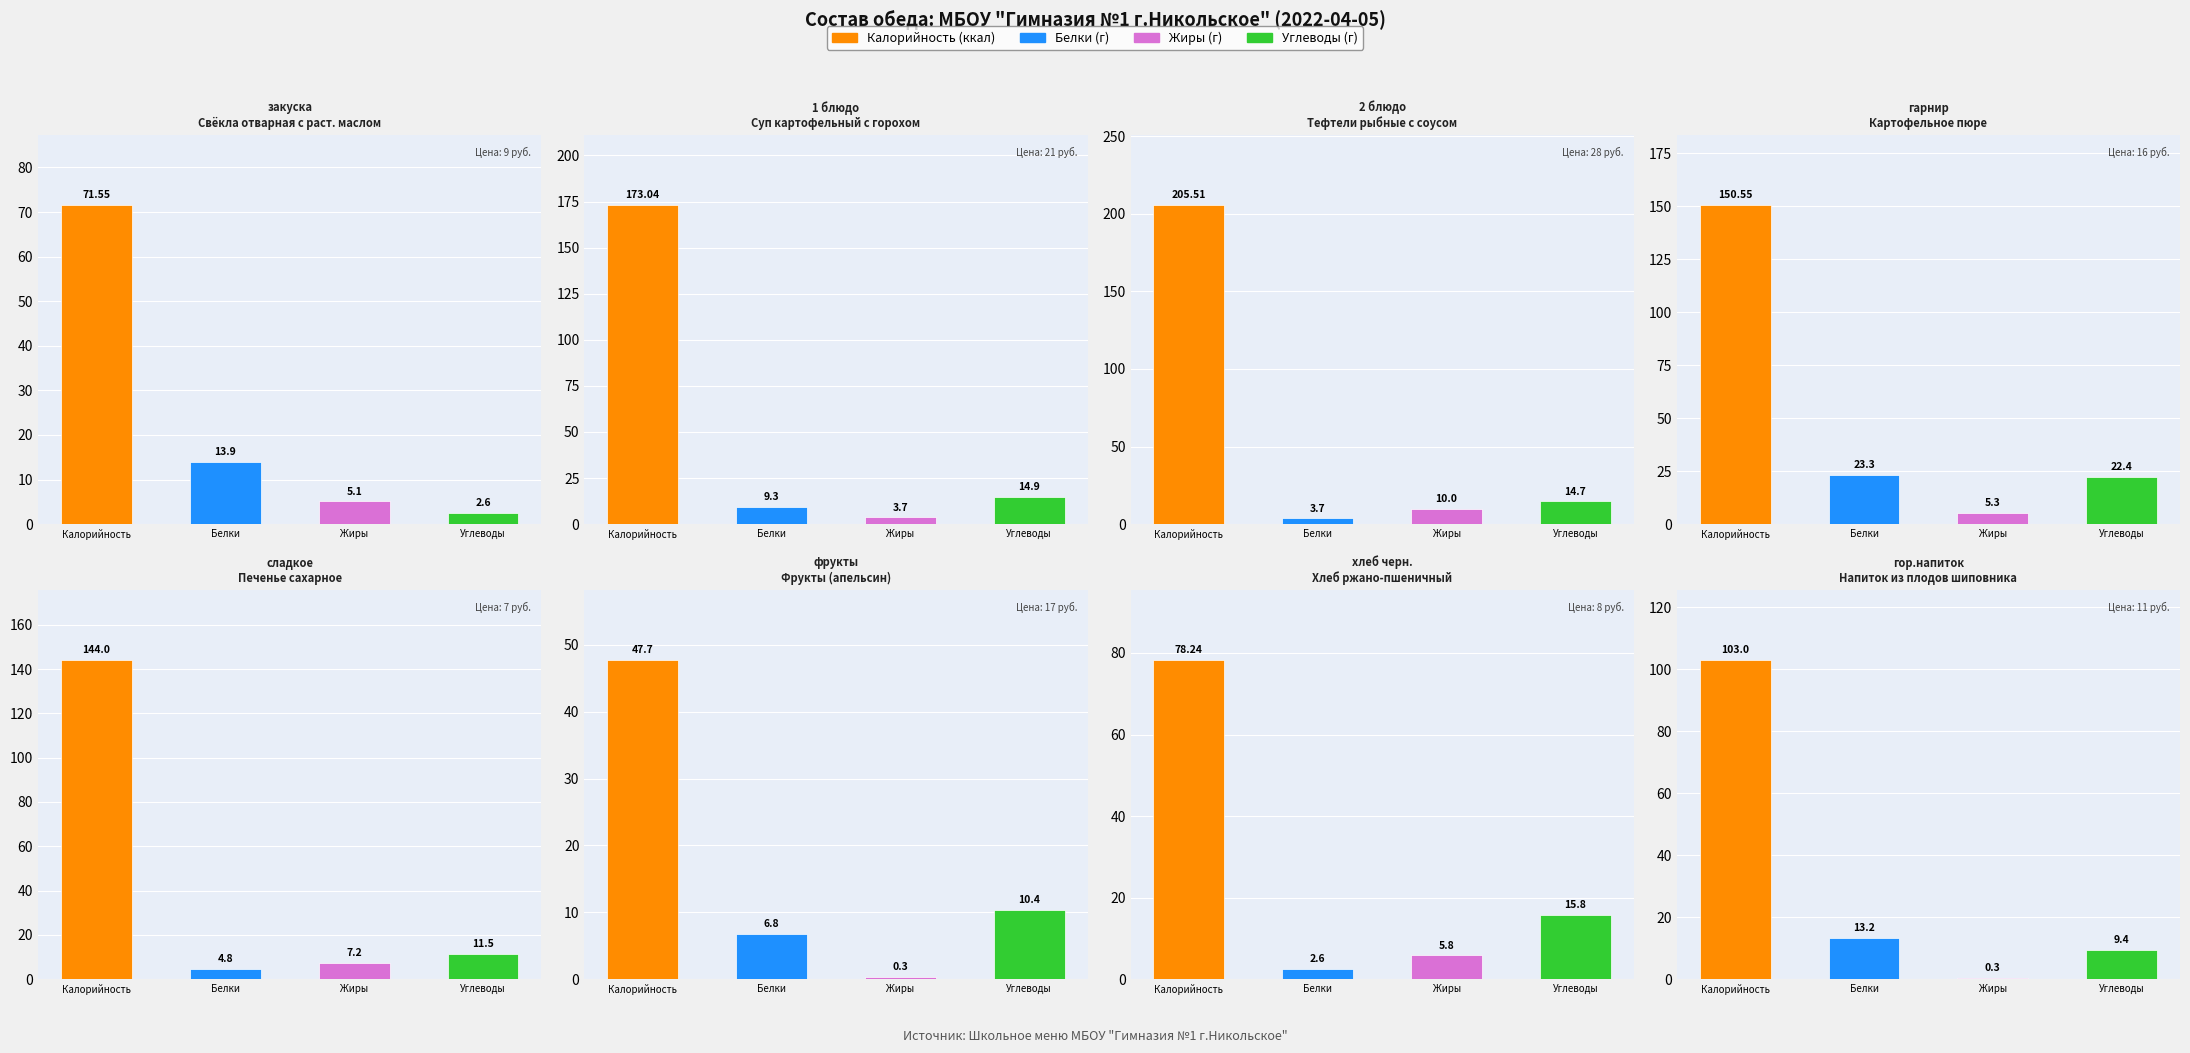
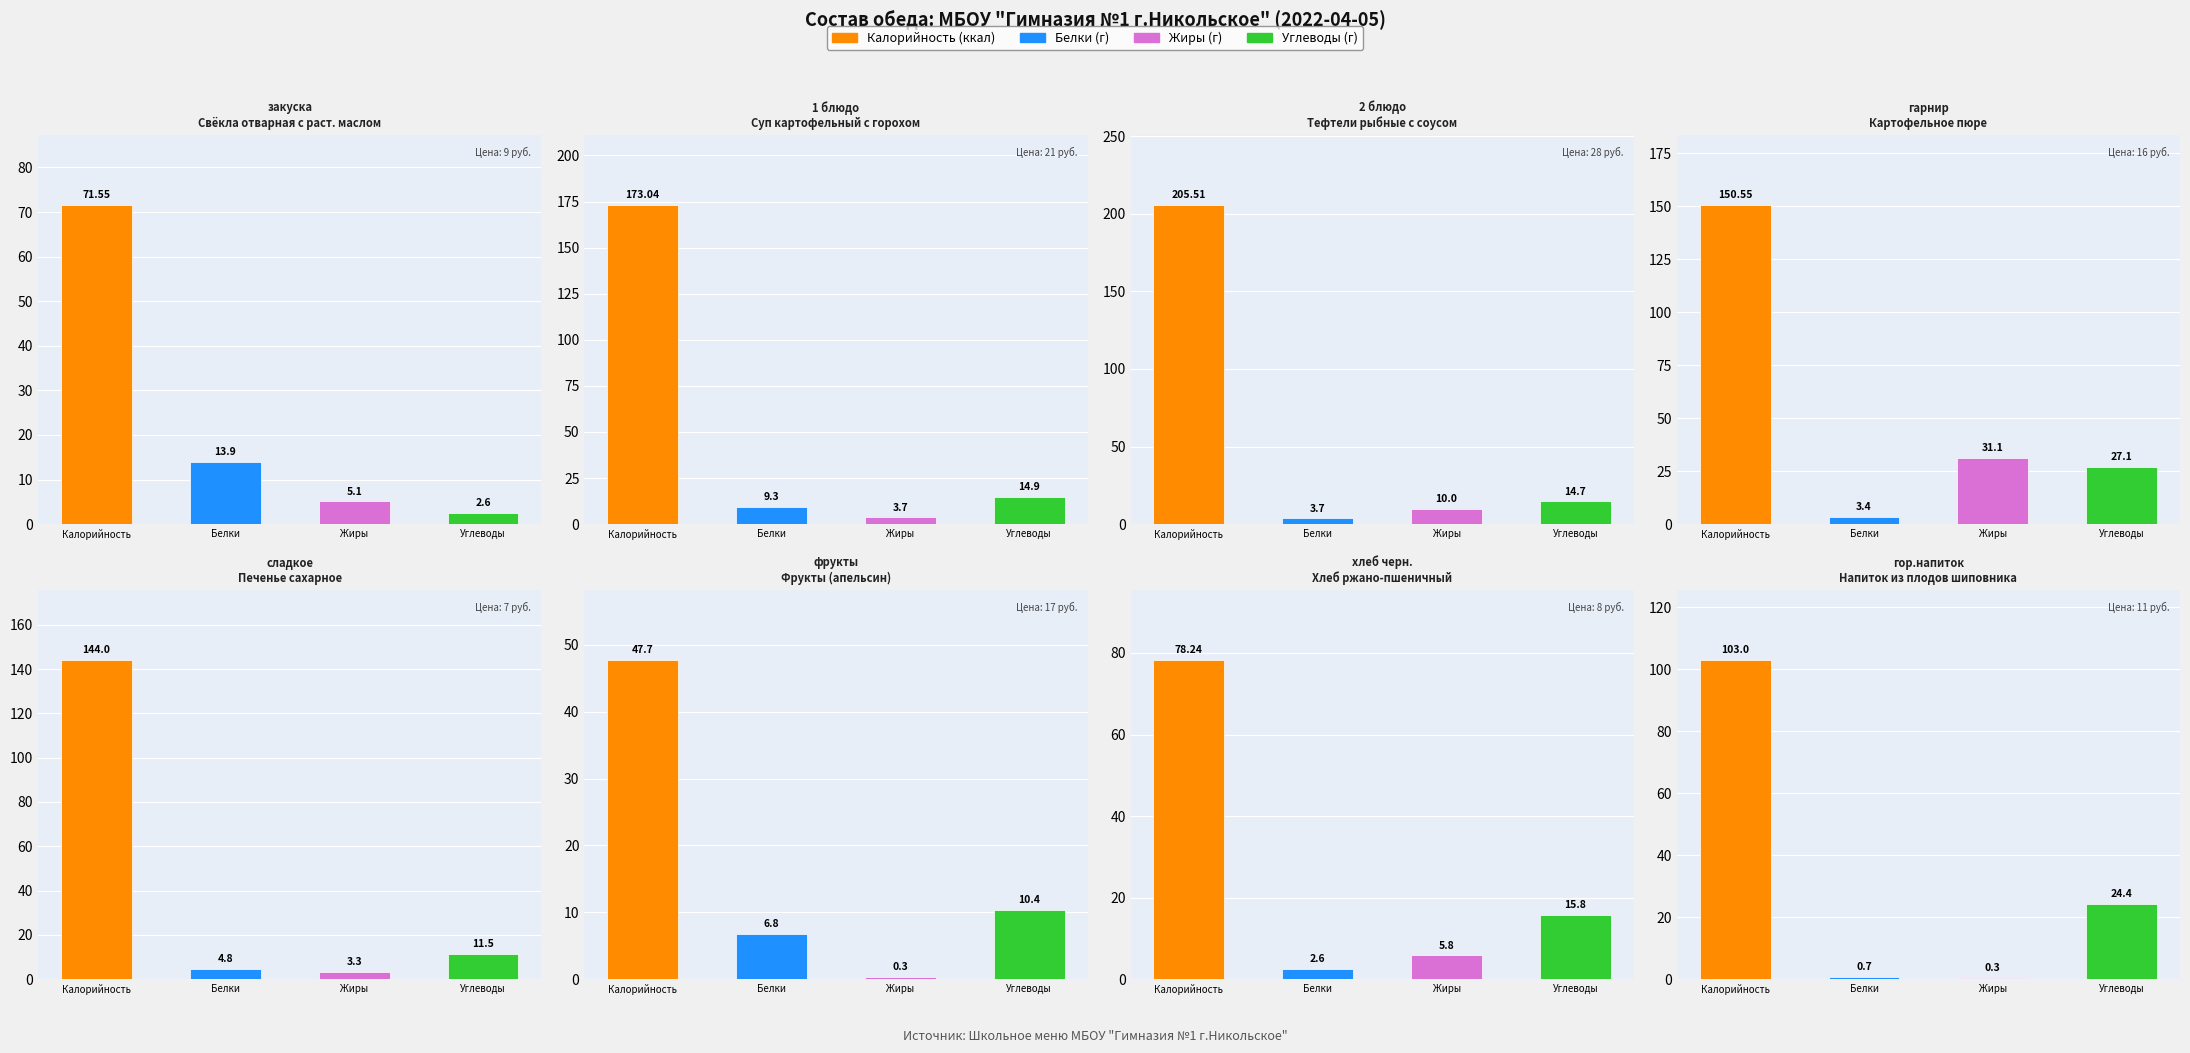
гарнир Картофельное пюре, Белки: 23.3 -> 3.4
гарнир Картофельное пюре, Жиры: 5.3 -> 31.1
гарнир Картофельное пюре, Углеводы: 22.4 -> 27.1
сладкое Печенье сахарное, Жиры: 7.2 -> 3.3
гор.напиток Напиток из плодов шиповника, Белки: 13.2 -> 0.7
гор.напиток Напиток из плодов шиповника, Углеводы: 9.4 -> 24.4
